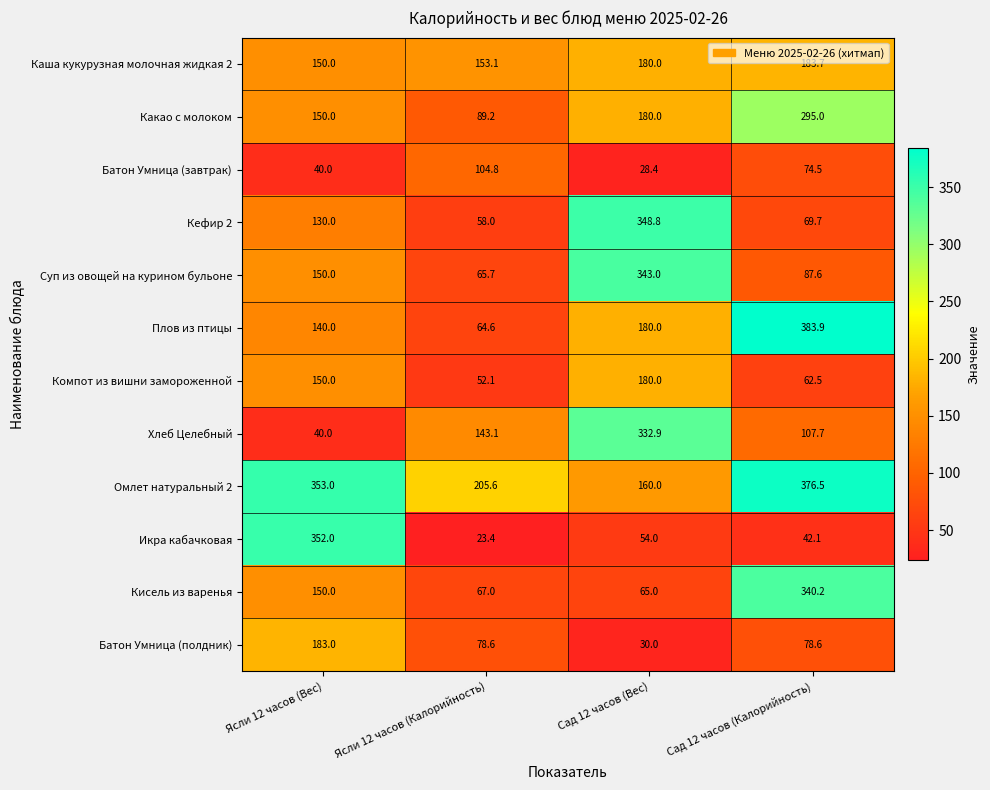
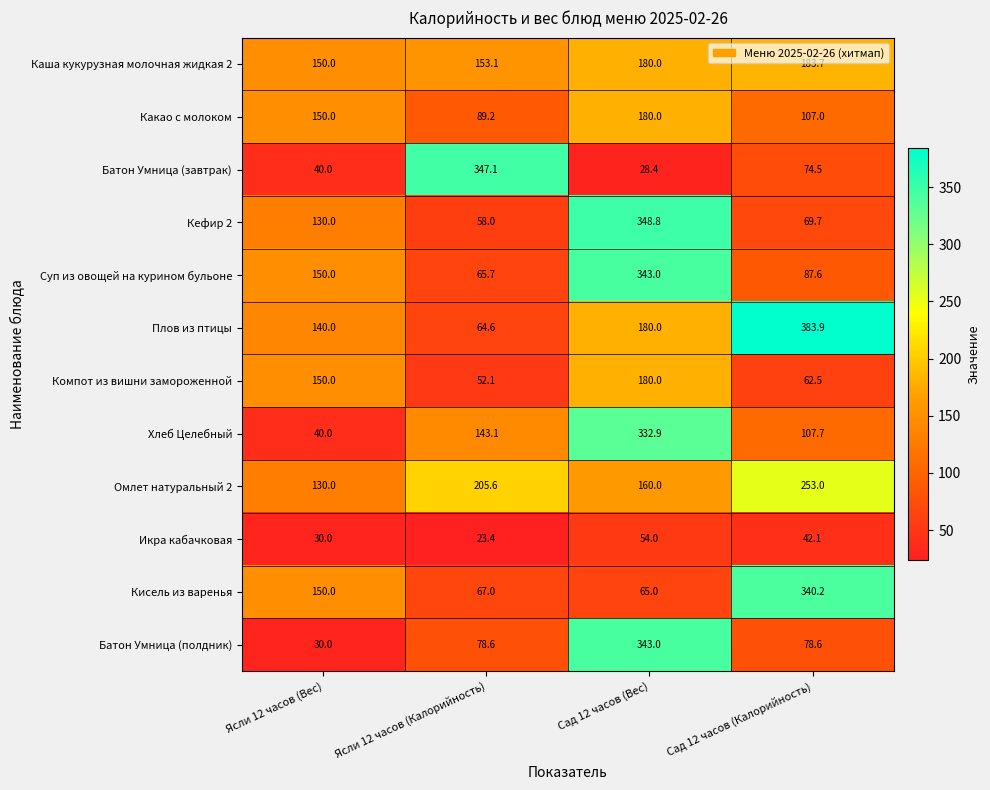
Какао с молоком, Сад 12 часов (Калорийность): 295.0 -> 107.0
Батон Умница (завтрак), Ясли 12 часов (Калорийность): 104.8 -> 347.1
Омлет натуральный 2, Ясли 12 часов (Вес): 353.0 -> 130.0
Омлет натуральный 2, Сад 12 часов (Калорийность): 376.5 -> 253.0
Икра кабачковая, Ясли 12 часов (Вес): 352.0 -> 30.0
Батон Умница (полдник), Ясли 12 часов (Вес): 183.0 -> 30.0
Батон Умница (полдник), Сад 12 часов (Вес): 30.0 -> 343.0
